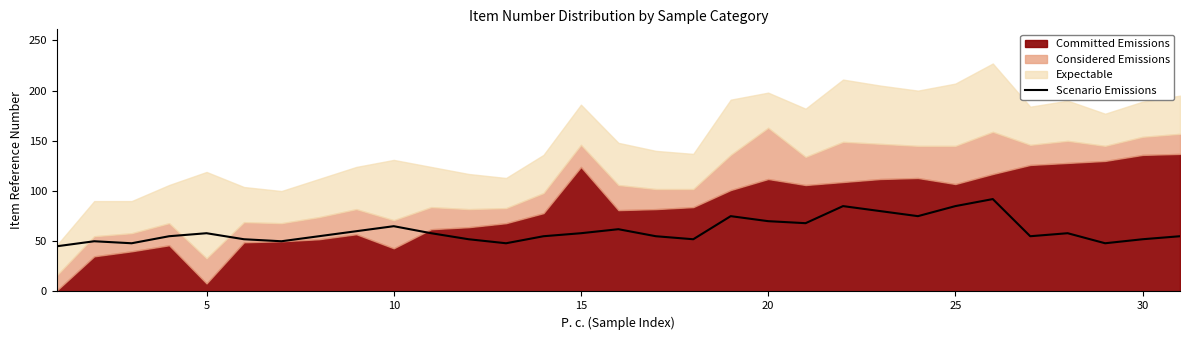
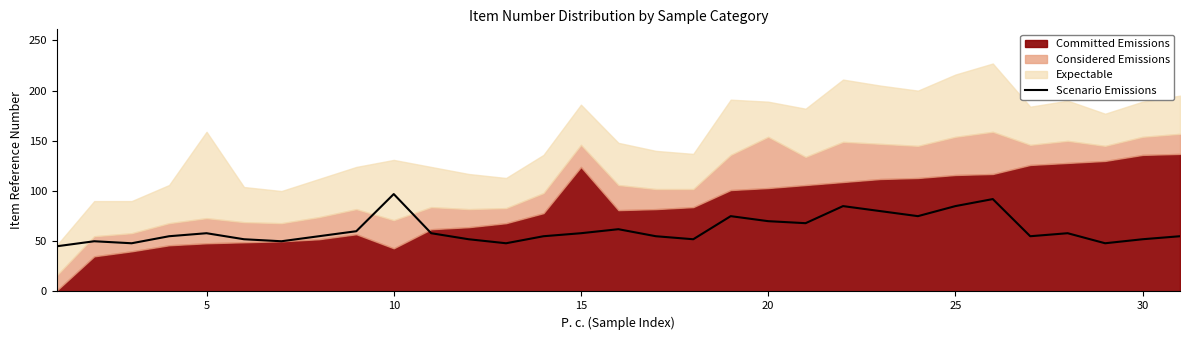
Committed Emissions, 5: 8 -> 48
Scenario Emissions, 10: 65 -> 97
Committed Emissions, 20: 112 -> 103
Committed Emissions, 25: 107 -> 116
